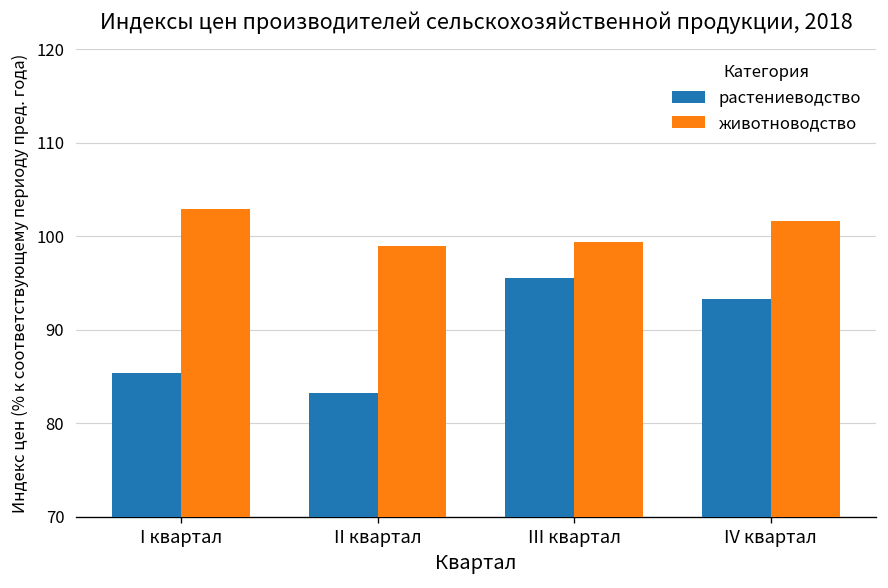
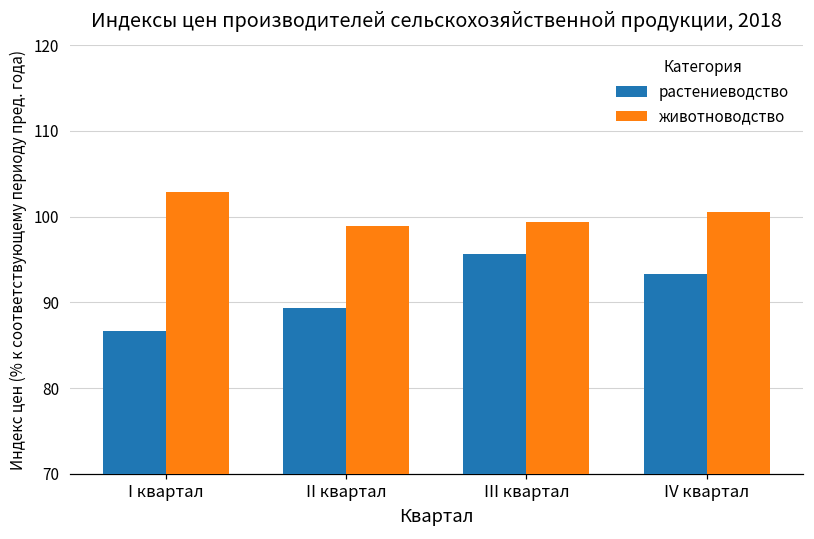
растениеводство, I квартал: 85 -> 87
растениеводство, II квартал: 83 -> 89
животноводство, IV квартал: 102 -> 101
